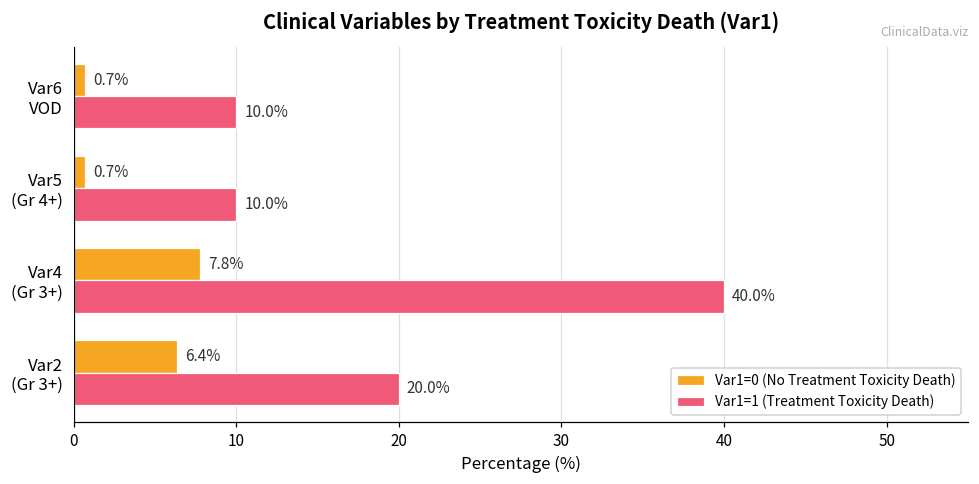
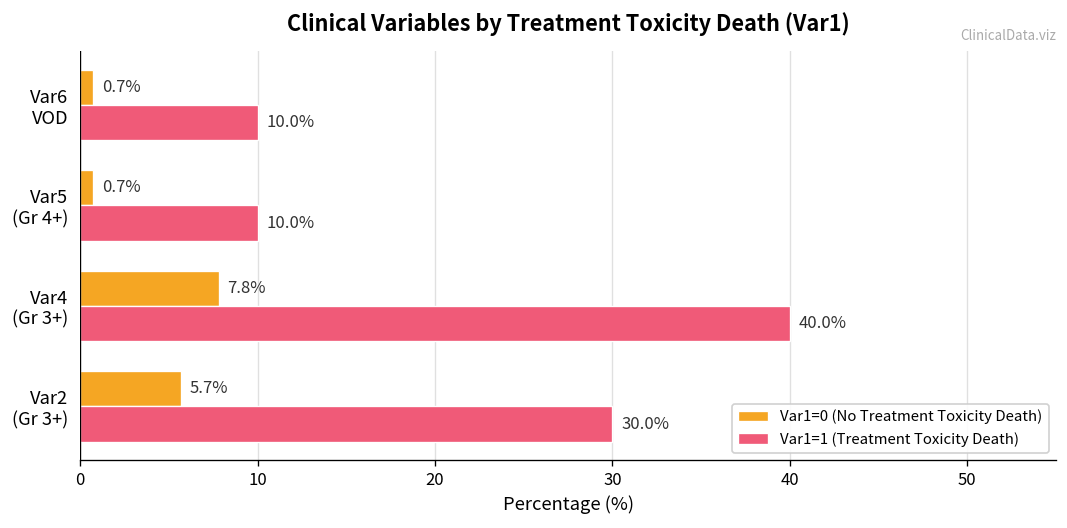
Var1=0 (No Treatment Toxicity Death), Var2 (Gr 3+): 6.4% -> 5.7%
Var1=1 (Treatment Toxicity Death), Var2 (Gr 3+): 20.0% -> 30.0%
